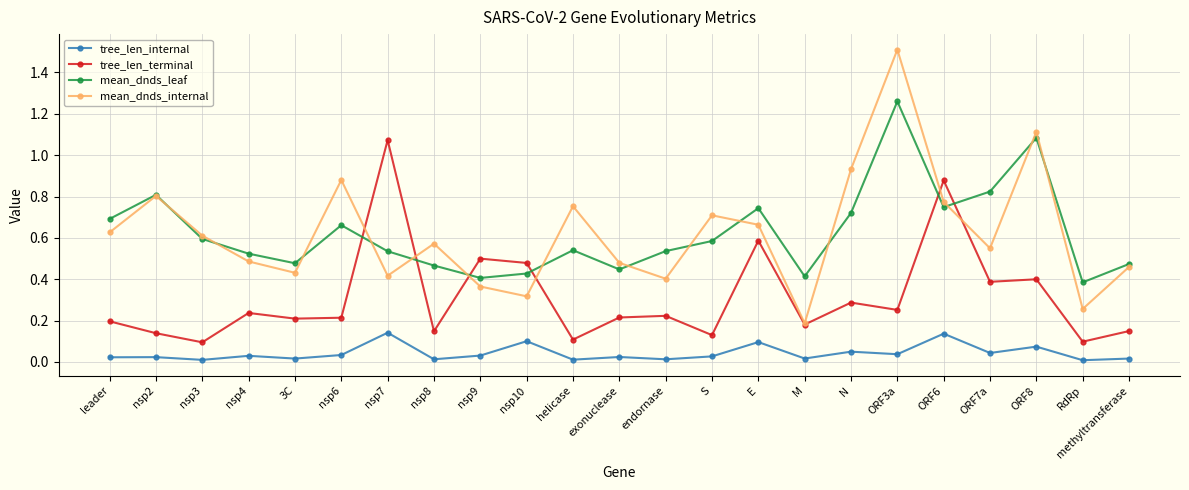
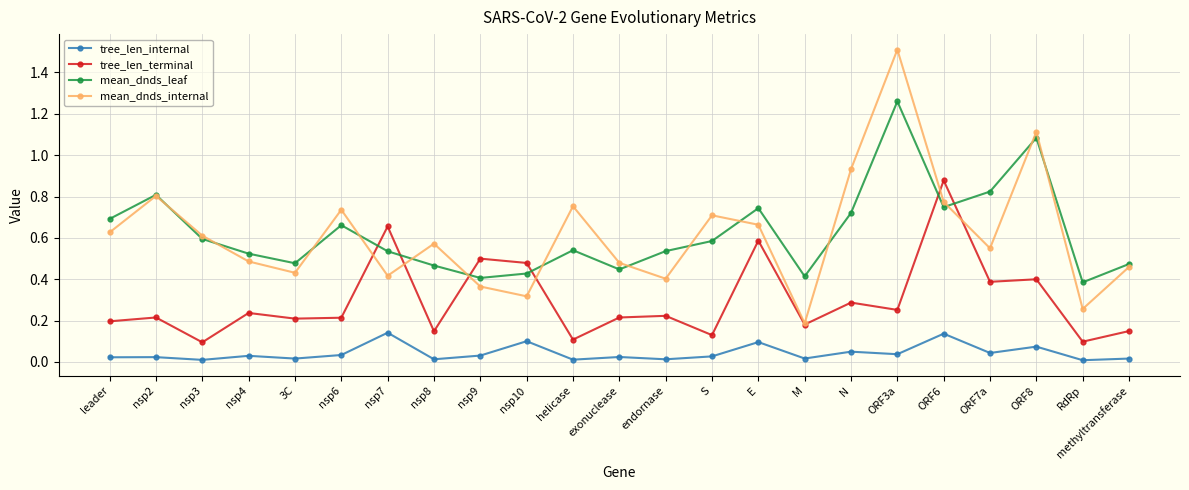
tree_len_terminal, nsp2: 0.14 -> 0.21
mean_dnds_internal, nsp6: 0.88 -> 0.74
tree_len_terminal, nsp7: 1.07 -> 0.66
